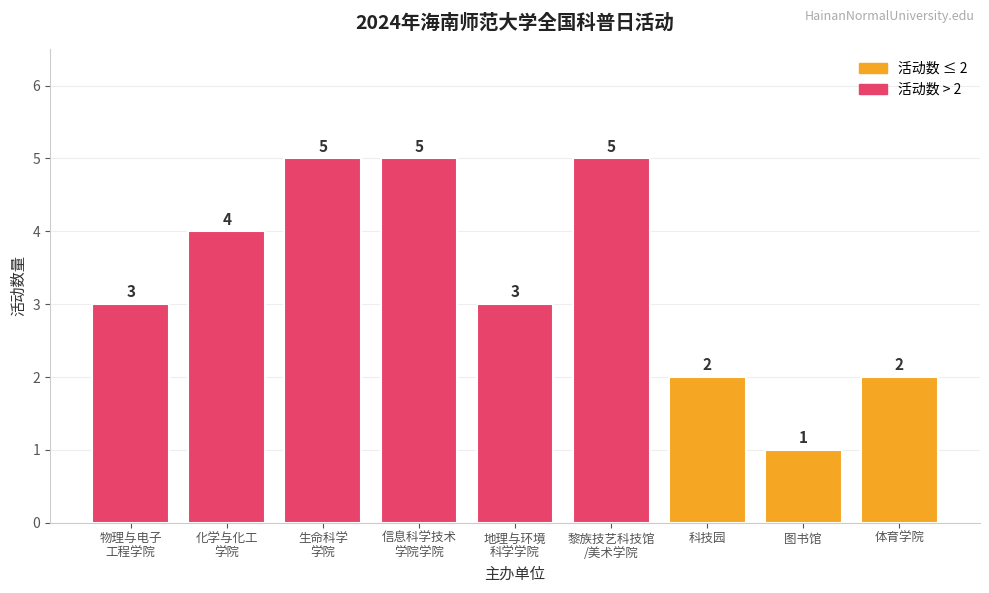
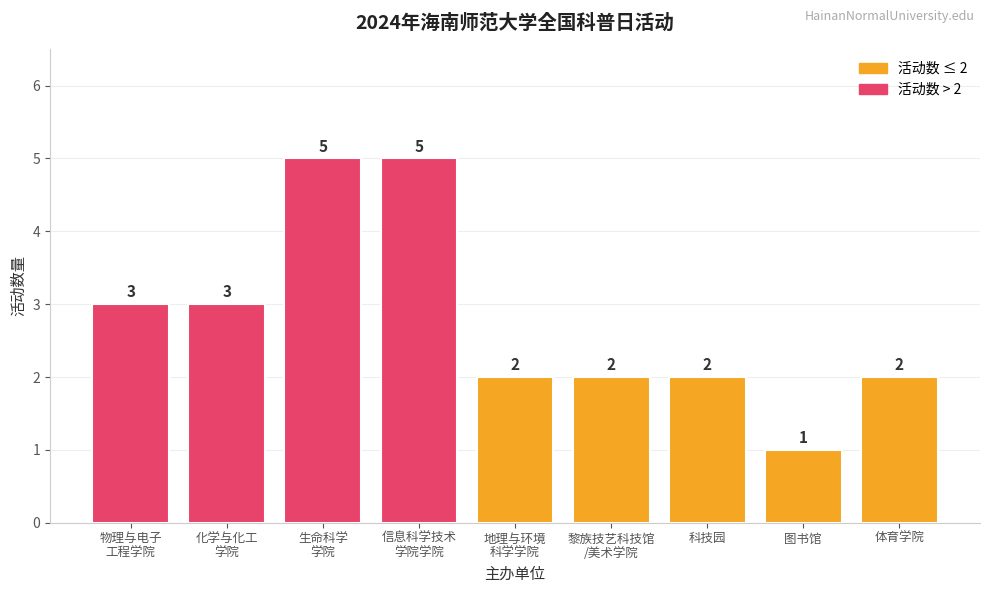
化学与化工 学院: 4 -> 3
地理与环境 科学学院: 3 -> 2
黎族技艺科技馆 /美术学院: 5 -> 2
